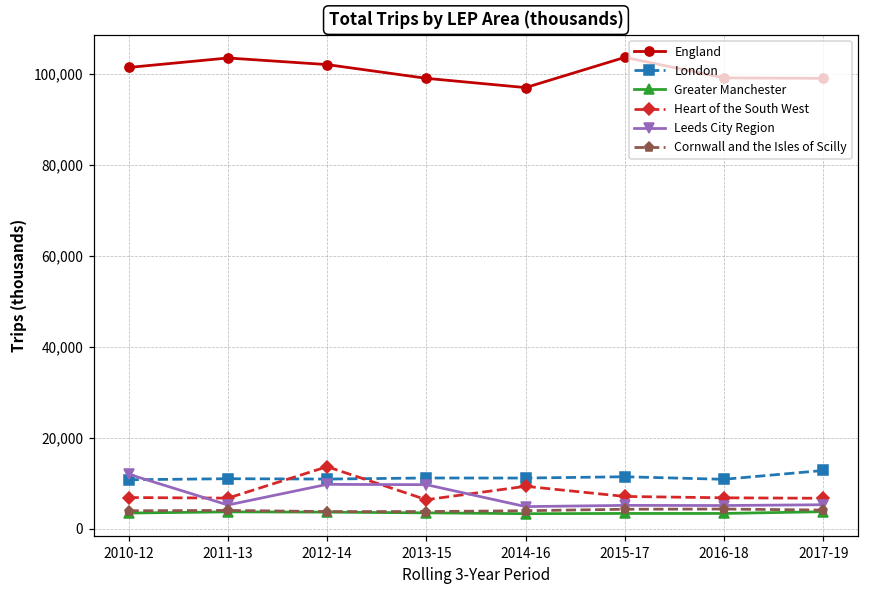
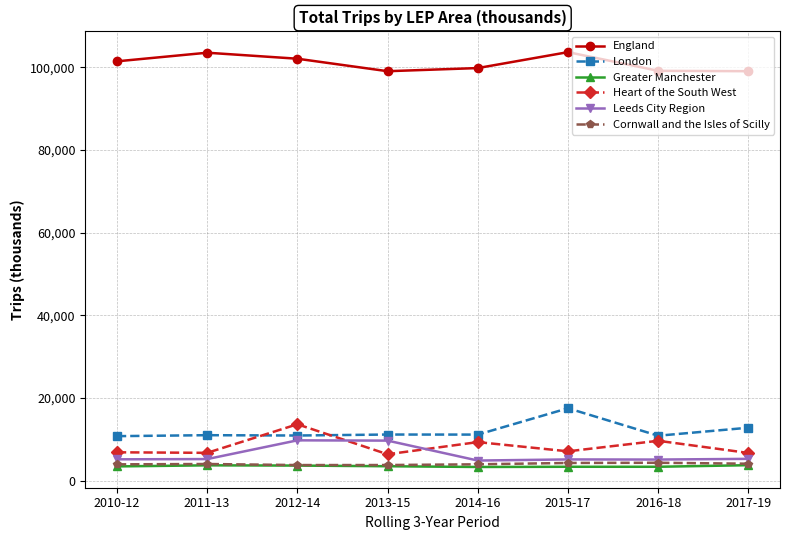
Leeds City Region, 2010-12: 12,000 -> 5,000
England, 2014-16: 97,000 -> 100,000
London, 2015-17: 11,000 -> 18,000
Heart of the South West, 2016-18: 7,000 -> 10,000
